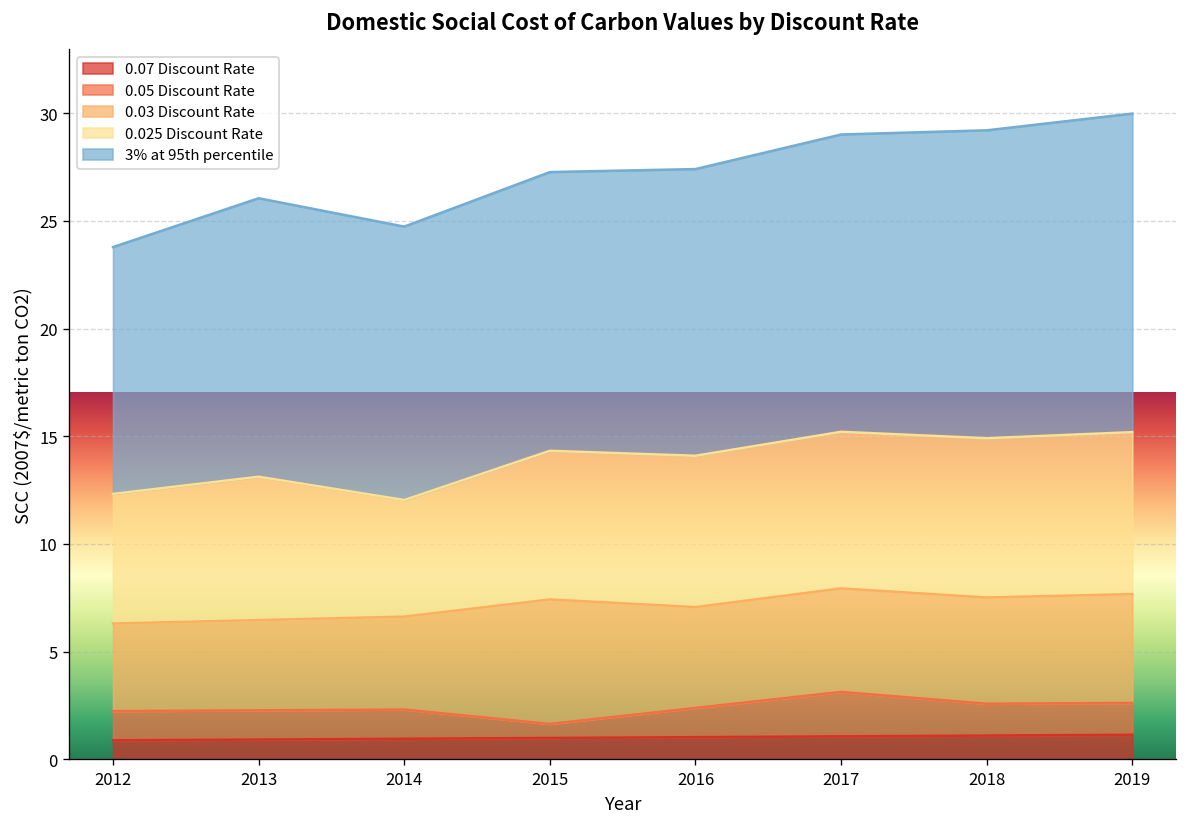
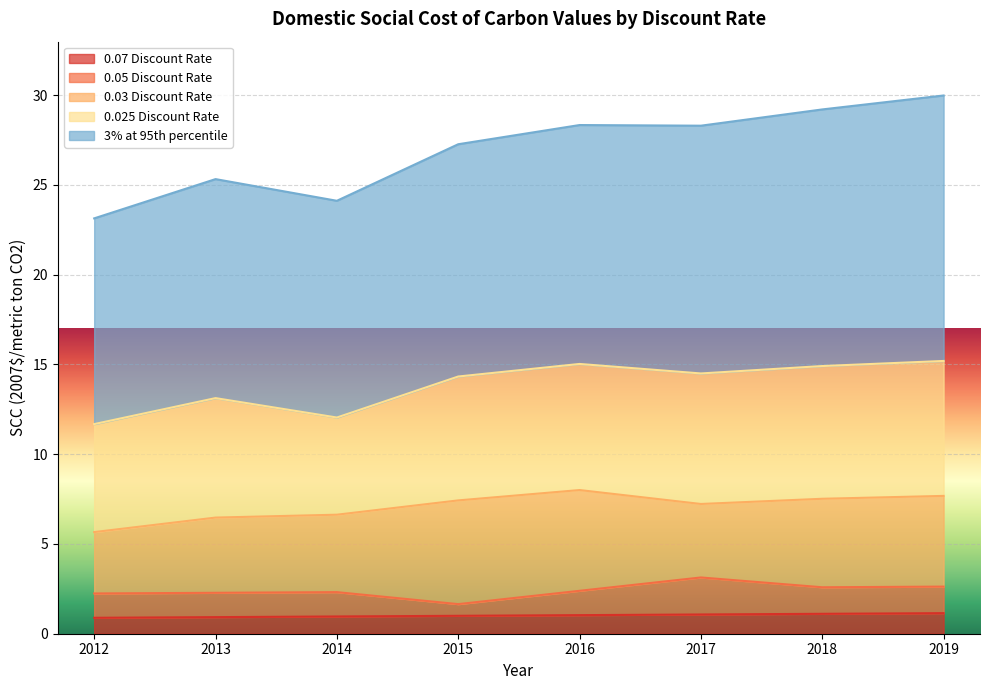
0.03 Discount Rate, 2012: 4.1 -> 3.4
3% at 95th percentile, 2013: 12.9 -> 12.2
3% at 95th percentile, 2014: 12.7 -> 12.1
0.03 Discount Rate, 2016: 4.7 -> 5.6
0.03 Discount Rate, 2017: 4.8 -> 4.1
